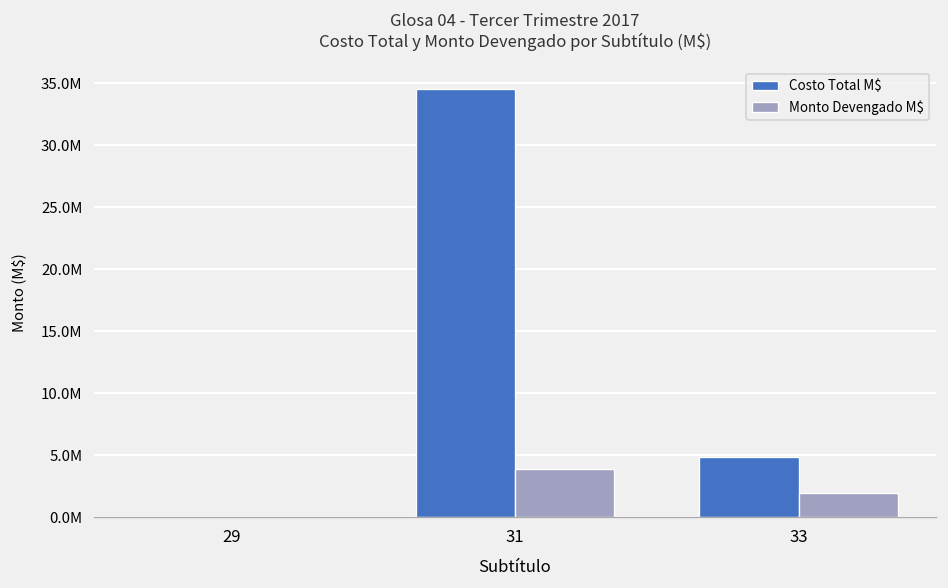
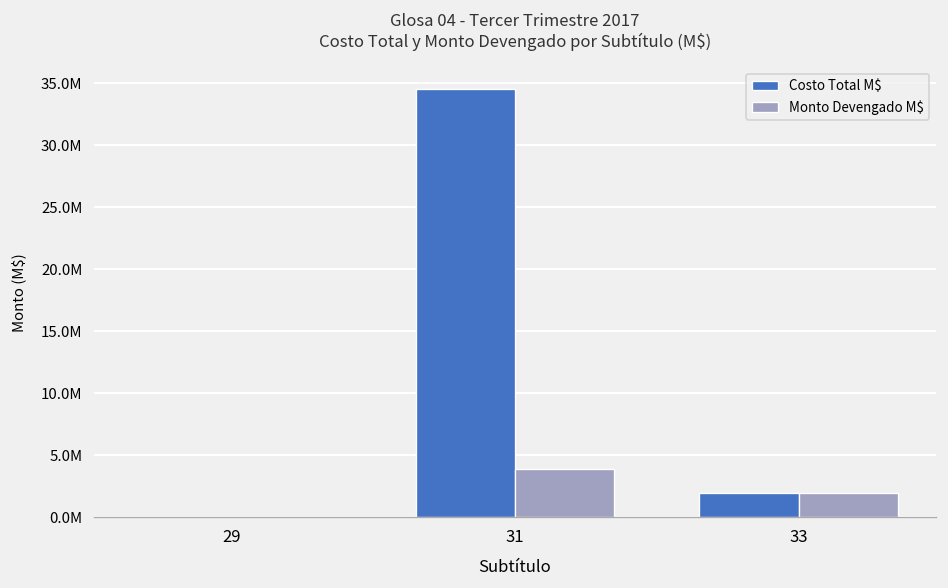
Costo Total M$, 33: 4900000 -> 2000000
